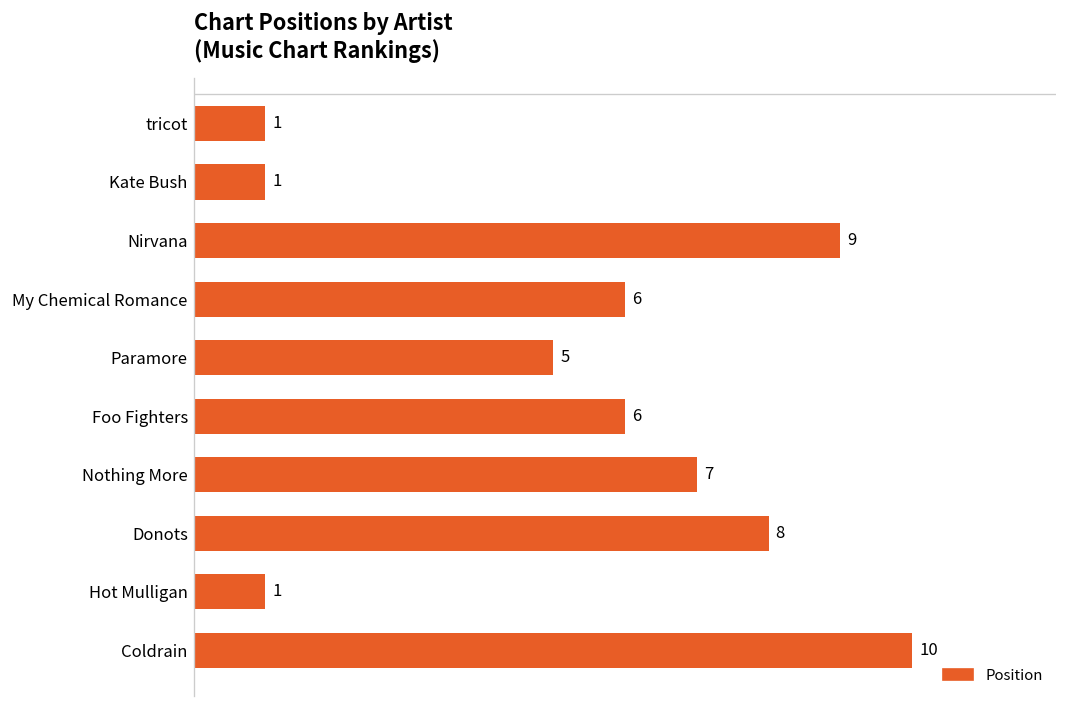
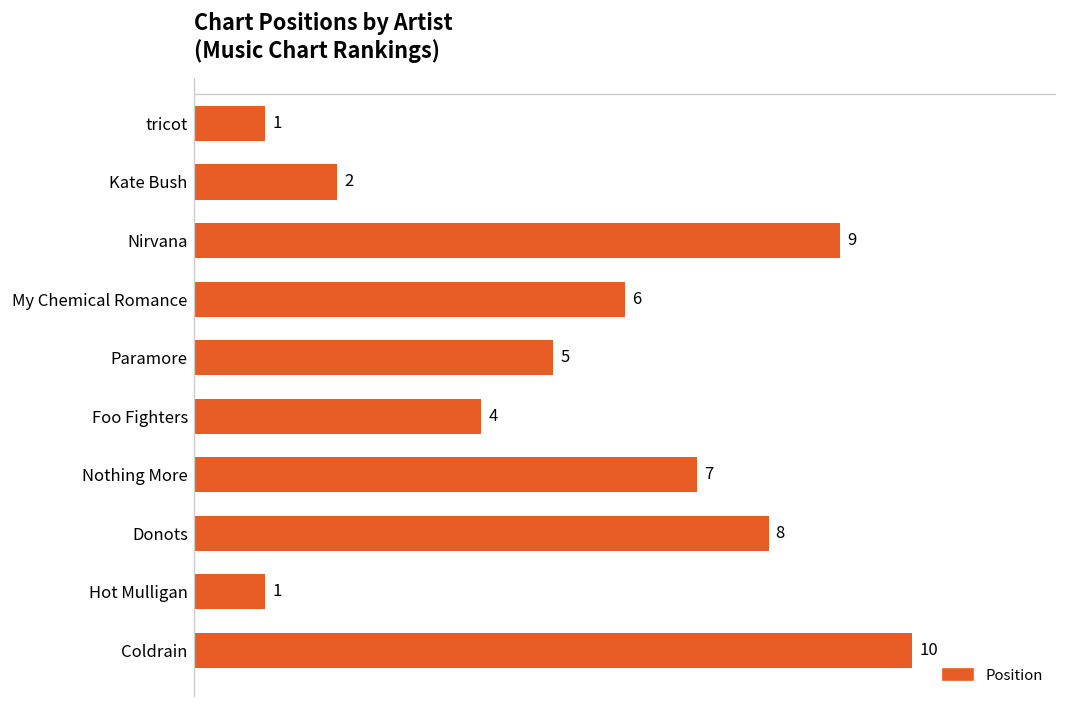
Kate Bush: 1 -> 2
Foo Fighters: 6 -> 4
